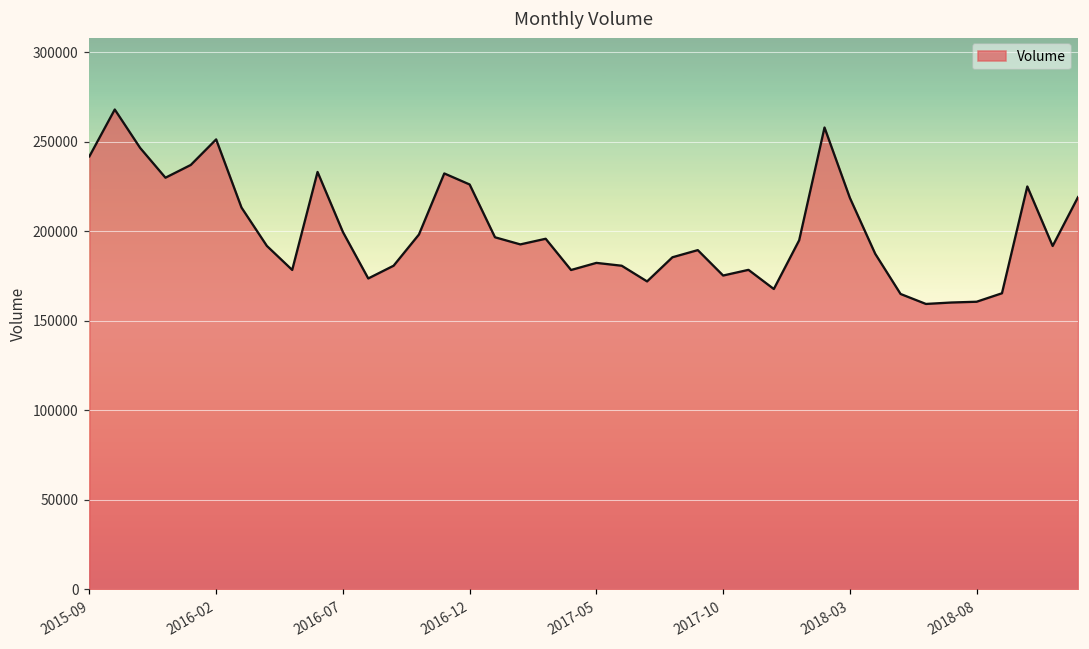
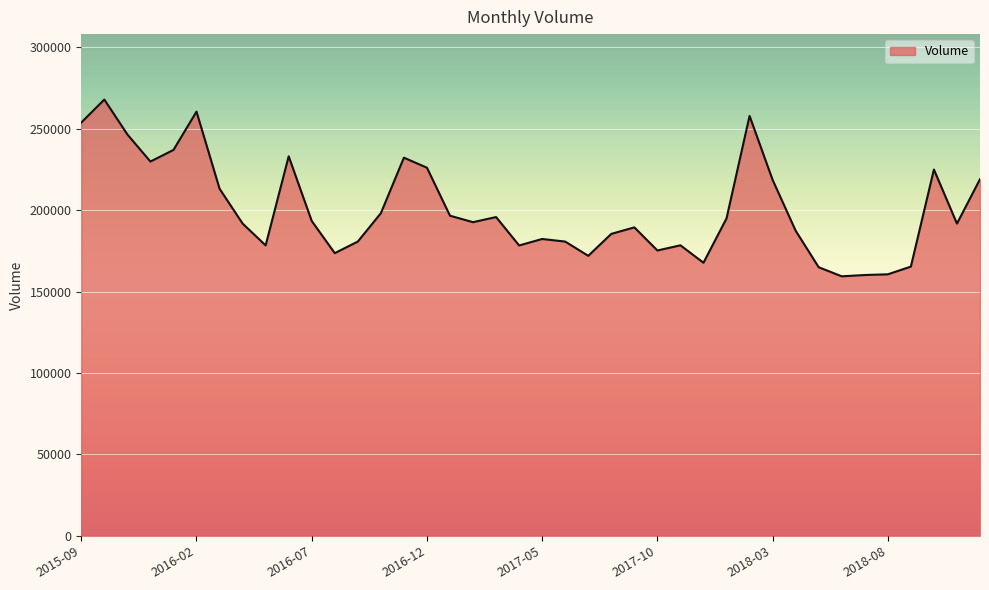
2015-09: 242000 -> 254000
2016-02: 251000 -> 261000
2016-07: 200000 -> 193000
